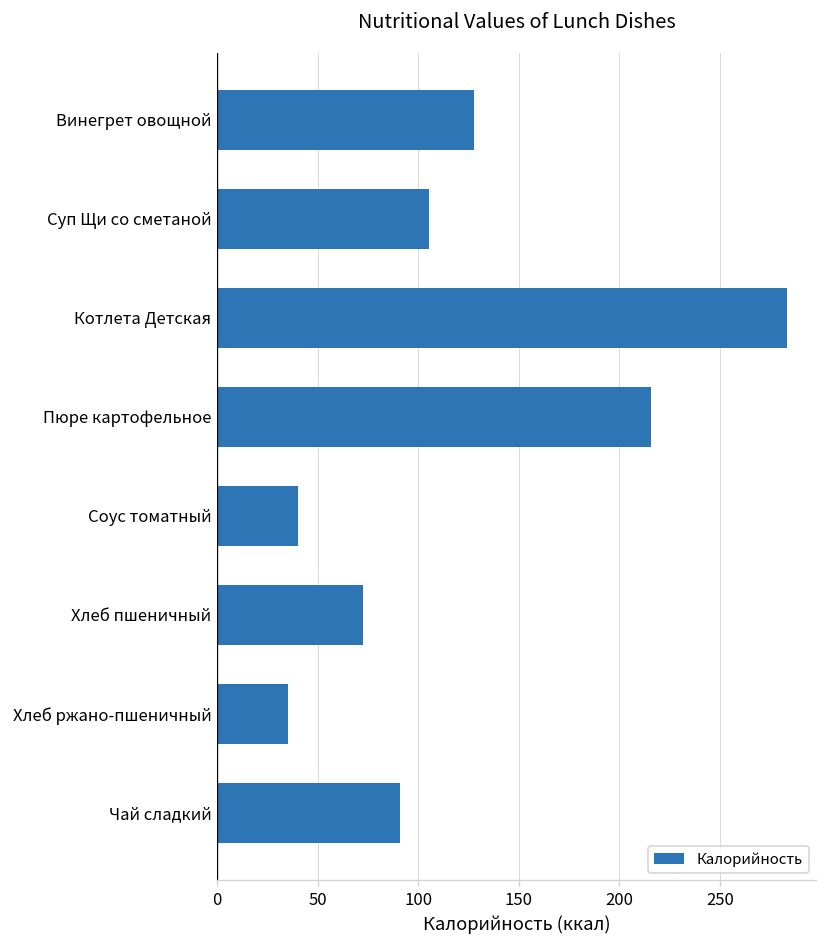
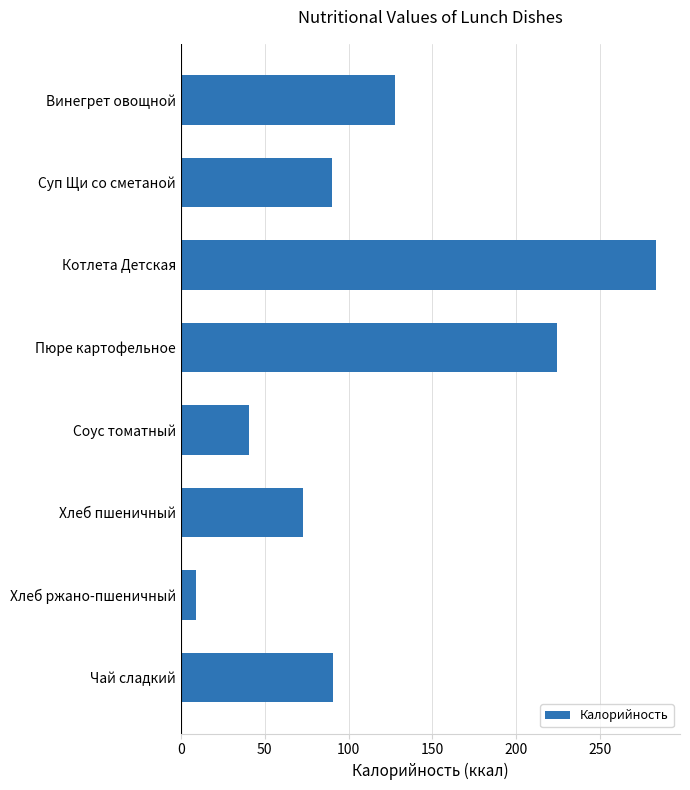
Суп Щи со сметаной: 105 -> 90
Пюре картофельное: 216 -> 224
Хлеб ржано-пшеничный: 35 -> 9
